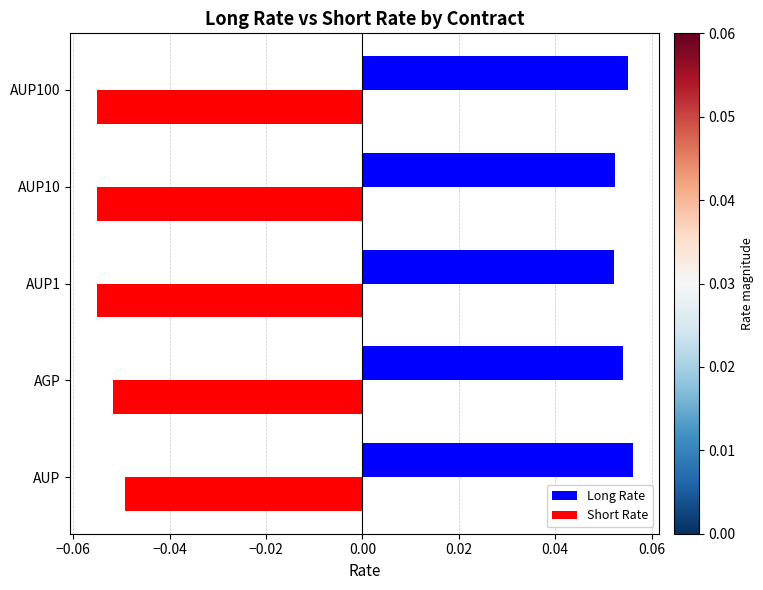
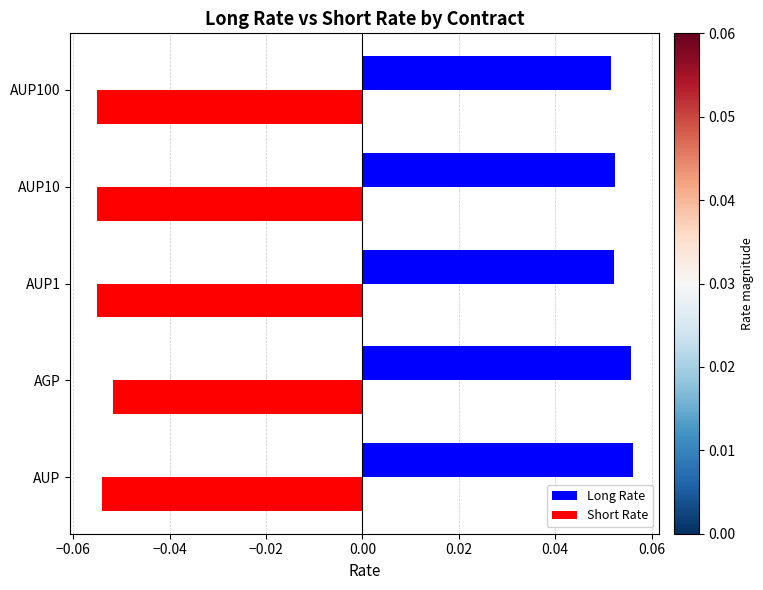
Long Rate, AUP100: 0.055 -> 0.052
Long Rate, AGP: 0.054 -> 0.056
Short Rate, AUP: -0.049 -> -0.054
